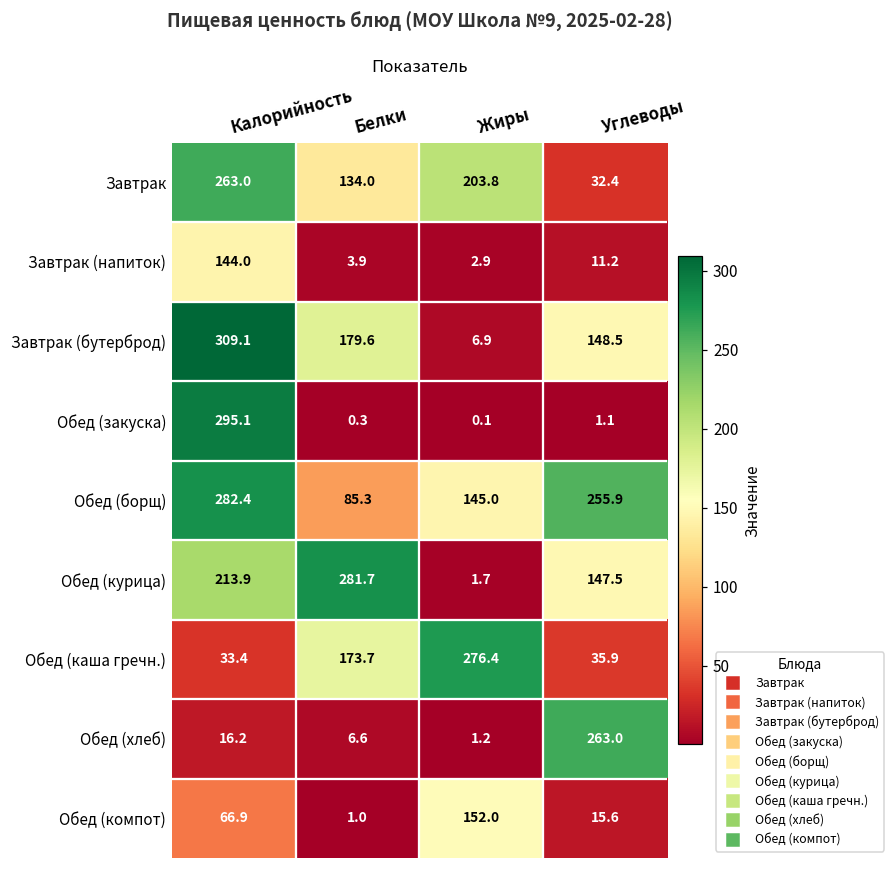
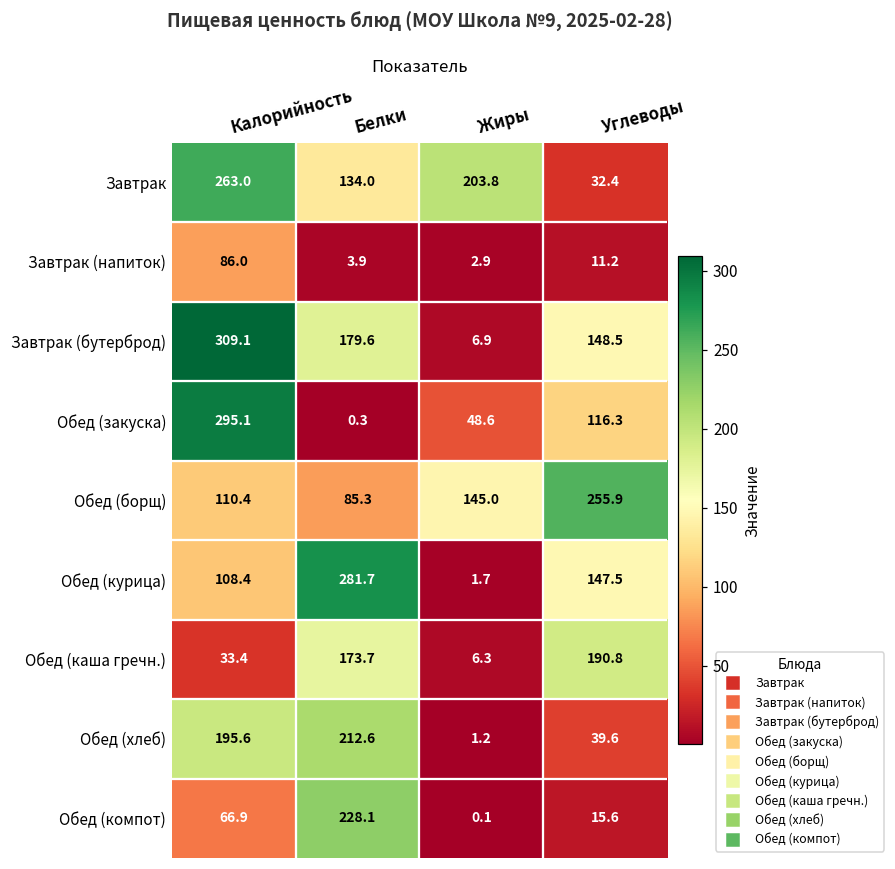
Завтрак (напиток), Калорийность: 144.0 -> 86.0
Обед (закуска), Жиры: 0.1 -> 48.6
Обед (закуска), Углеводы: 1.1 -> 116.3
Обед (борщ), Калорийность: 282.4 -> 110.4
Обед (курица), Калорийность: 213.9 -> 108.4
Обед (каша гречн.), Жиры: 276.4 -> 6.3
Обед (каша гречн.), Углеводы: 35.9 -> 190.8
Обед (хлеб), Калорийность: 16.2 -> 195.6
Обед (хлеб), Белки: 6.6 -> 212.6
Обед (хлеб), Углеводы: 263.0 -> 39.6
Обед (компот), Белки: 1.0 -> 228.1
Обед (компот), Жиры: 152.0 -> 0.1
